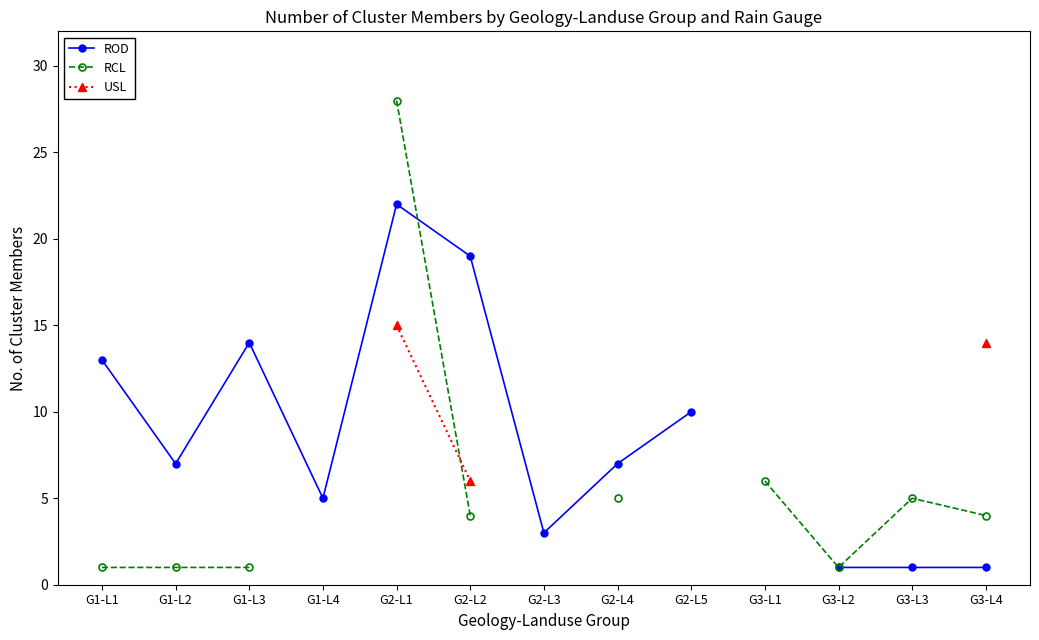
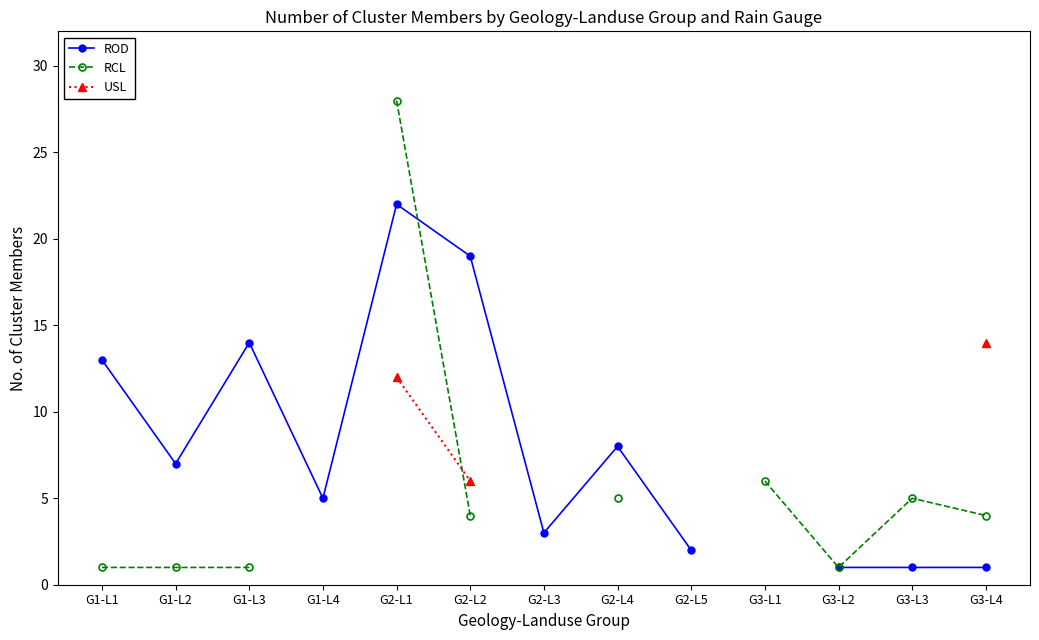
USL, G2-L1: 15 -> 12
ROD, G2-L4: 7 -> 8
ROD, G2-L5: 10 -> 2
